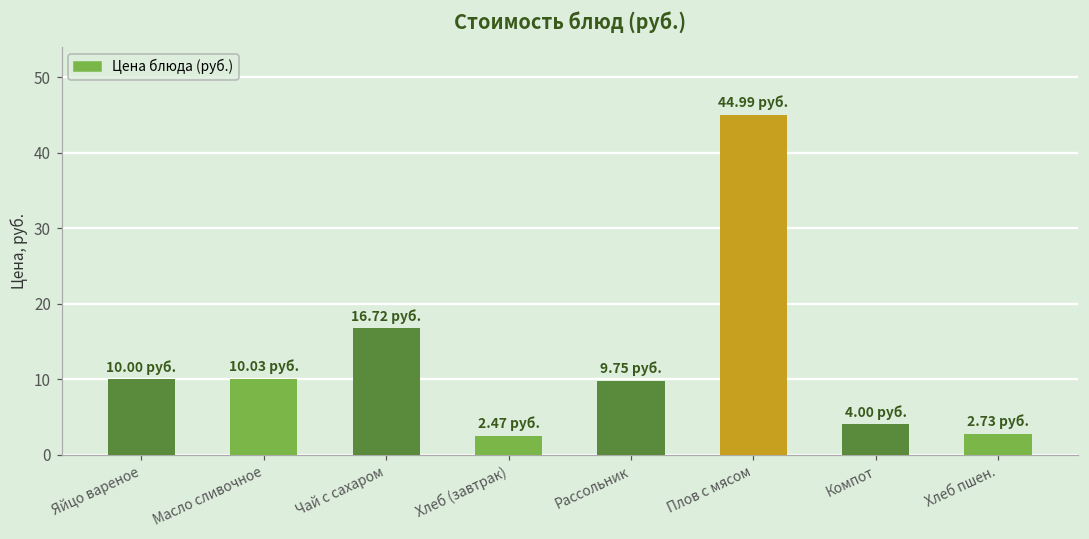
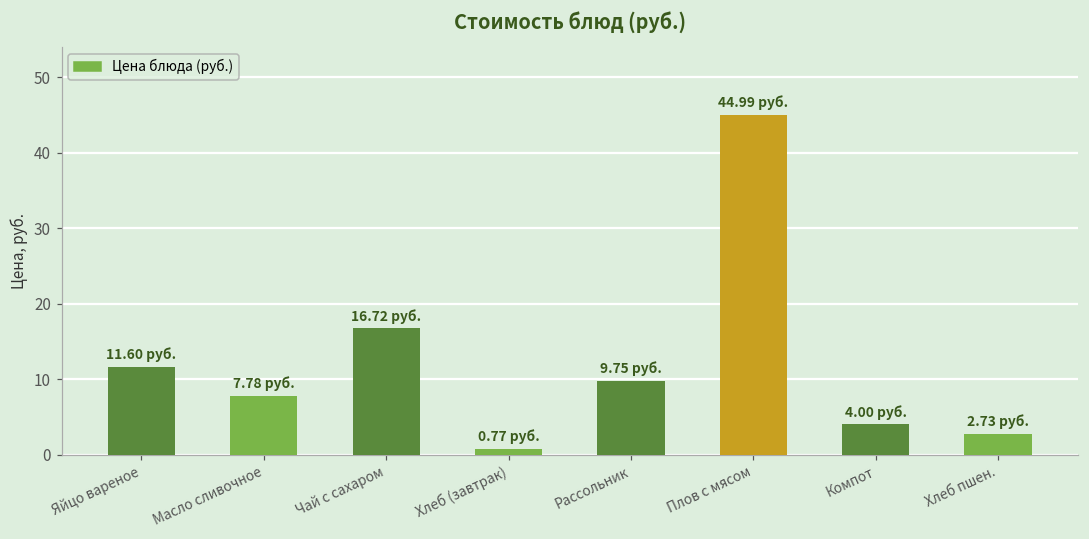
Яйцо вареное: 10.00 -> 11.60
Масло сливочное: 10.03 -> 7.78
Хлеб (завтрак): 2.47 -> 0.77
